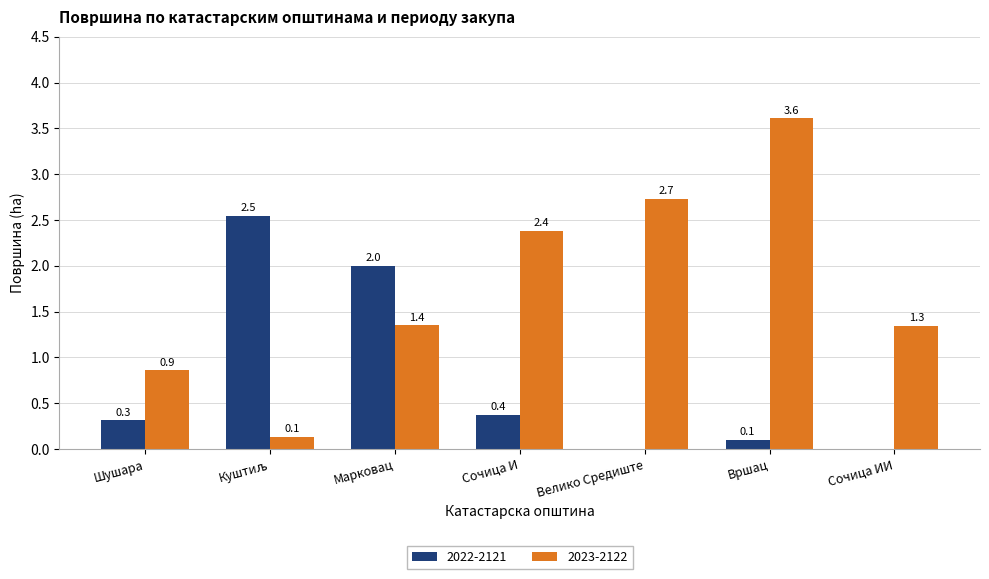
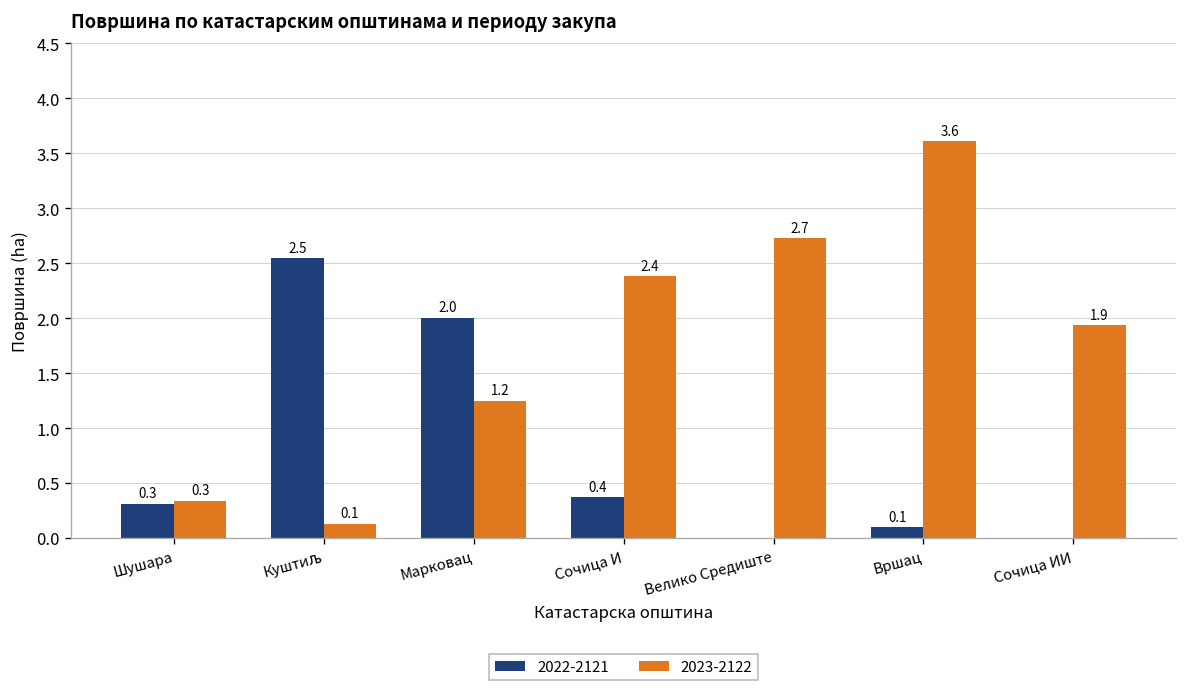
2023-2122, Шушара: 0.9 -> 0.3
2023-2122, Марковац: 1.4 -> 1.2
2023-2122, Сочица ИИ: 1.3 -> 1.9
